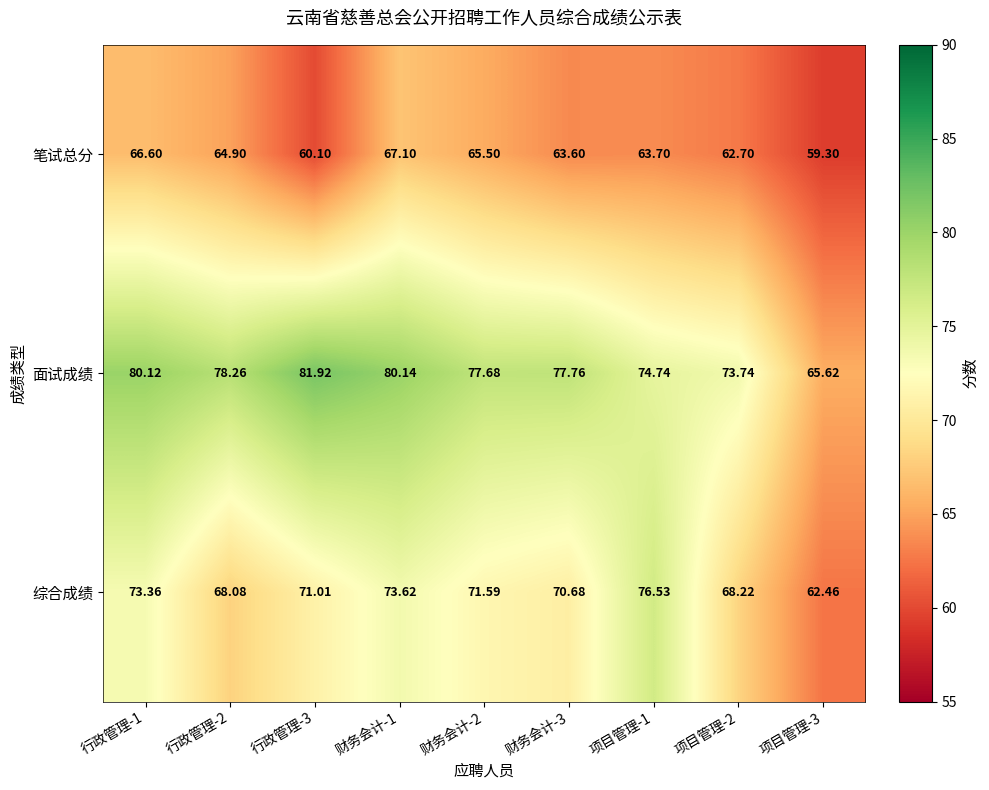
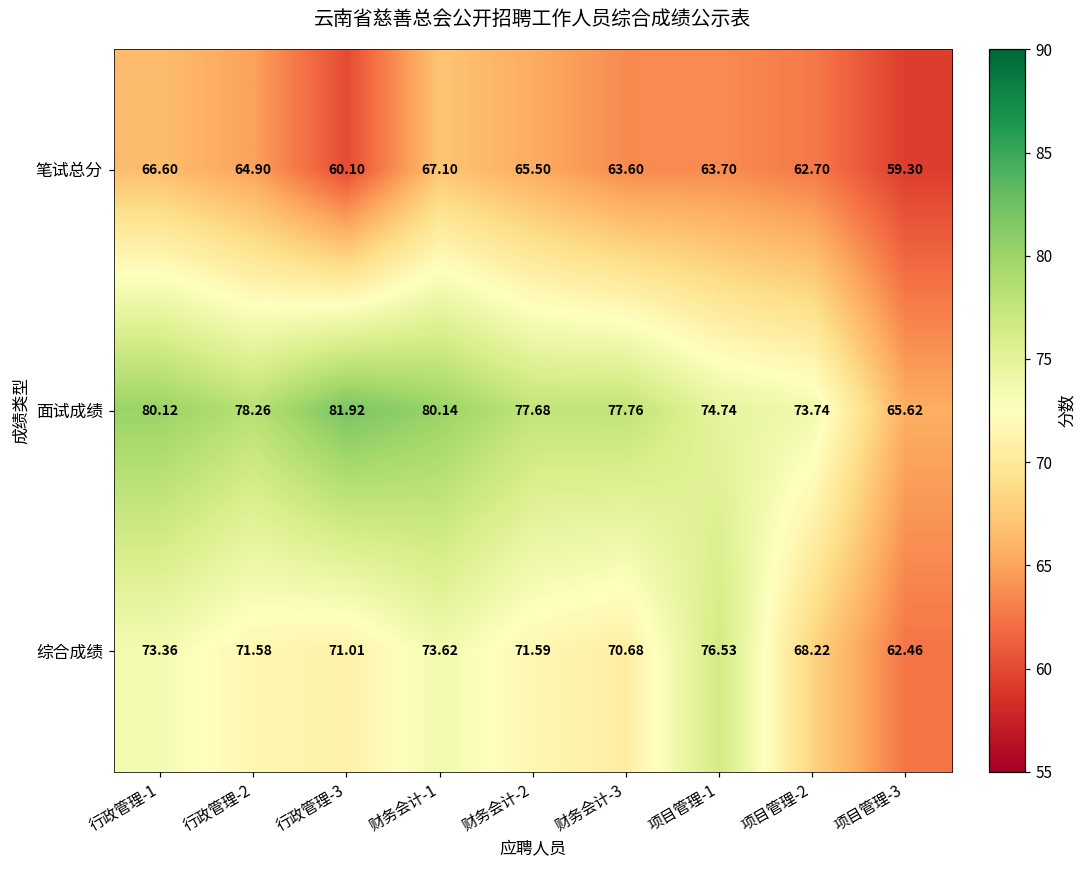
综合成绩, 行政管理-2: 68.08 -> 71.58
